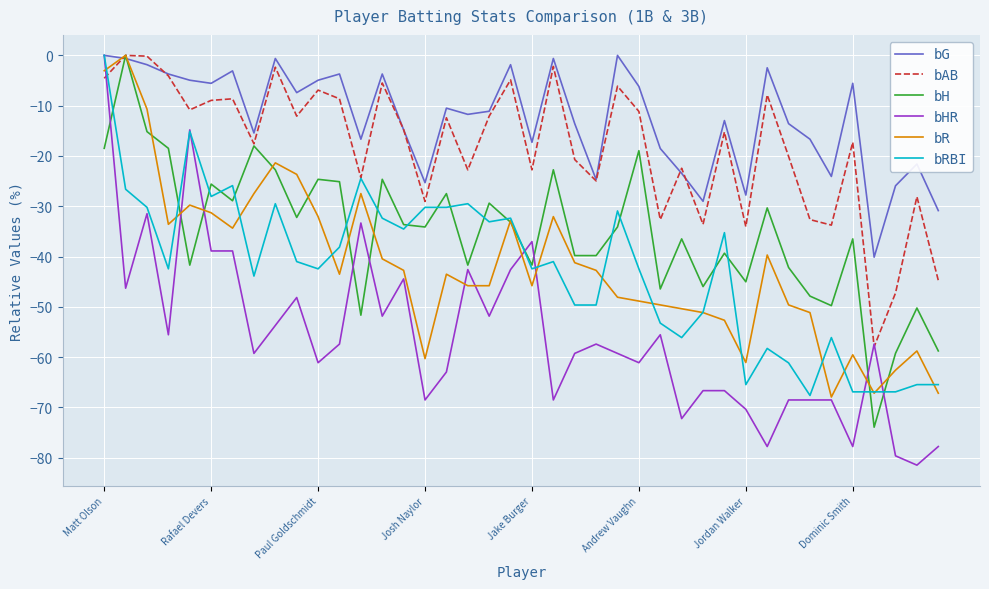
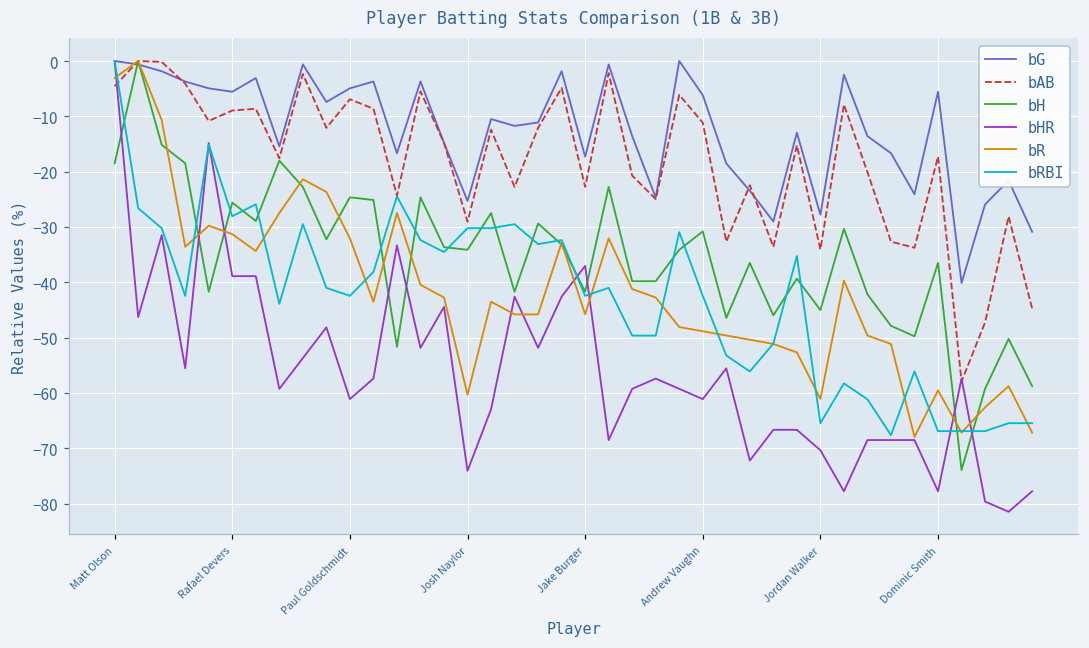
bHR, Josh Naylor: -69 -> -74
bH, Andrew Vaughn: -19 -> -31
